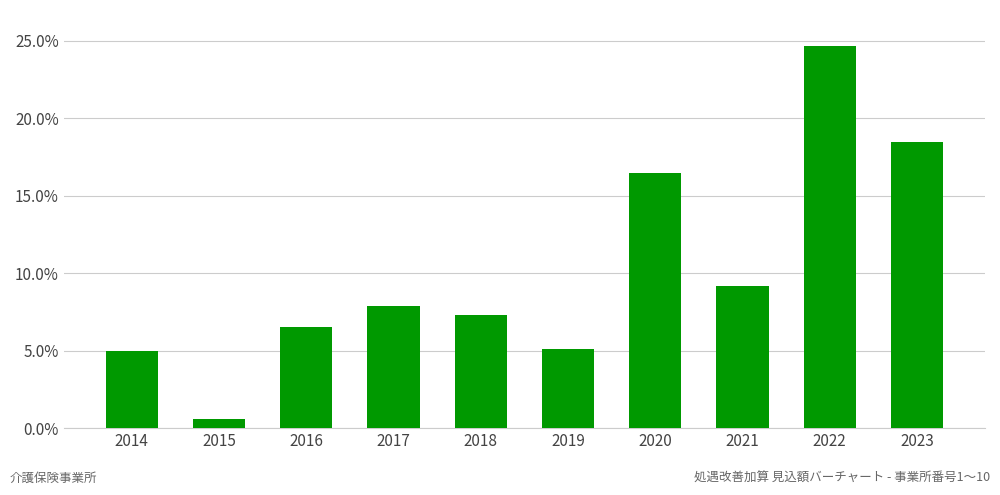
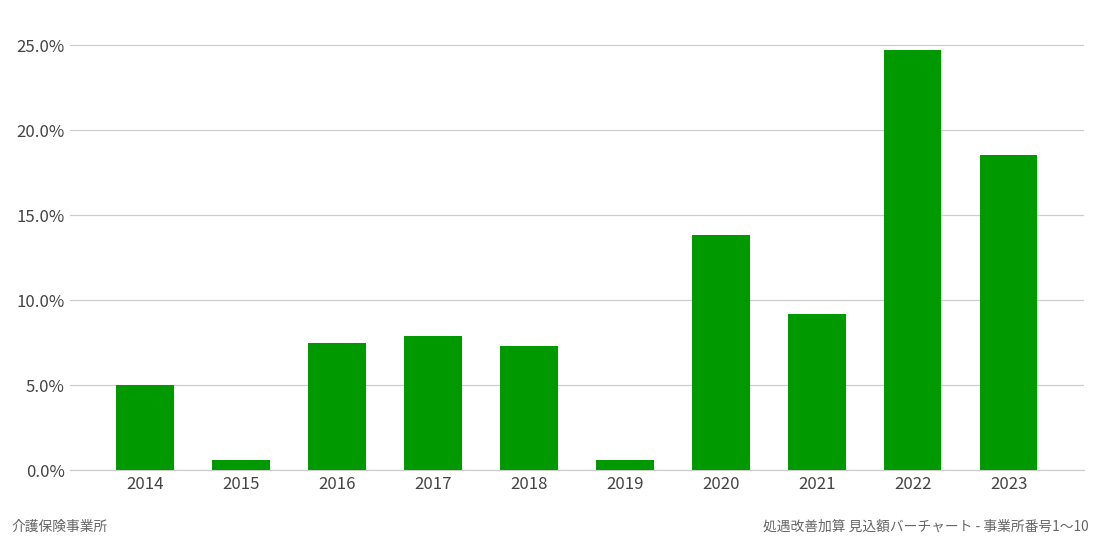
2016: 6.5% -> 7.5%
2019: 5.1% -> 0.6%
2020: 16.5% -> 13.8%
